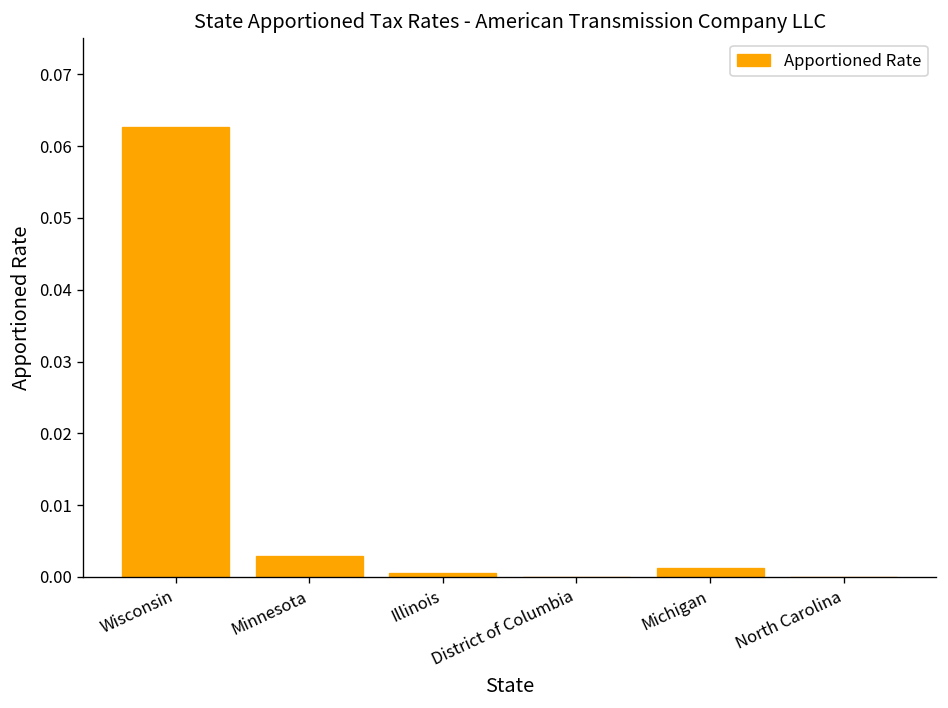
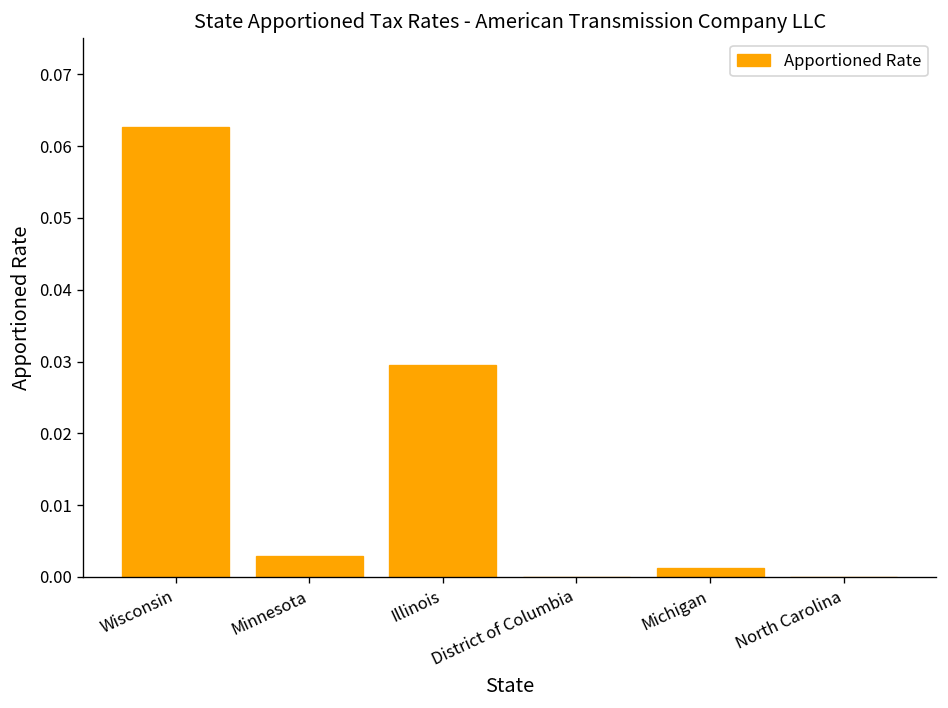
Illinois: 0.001 -> 0.030
